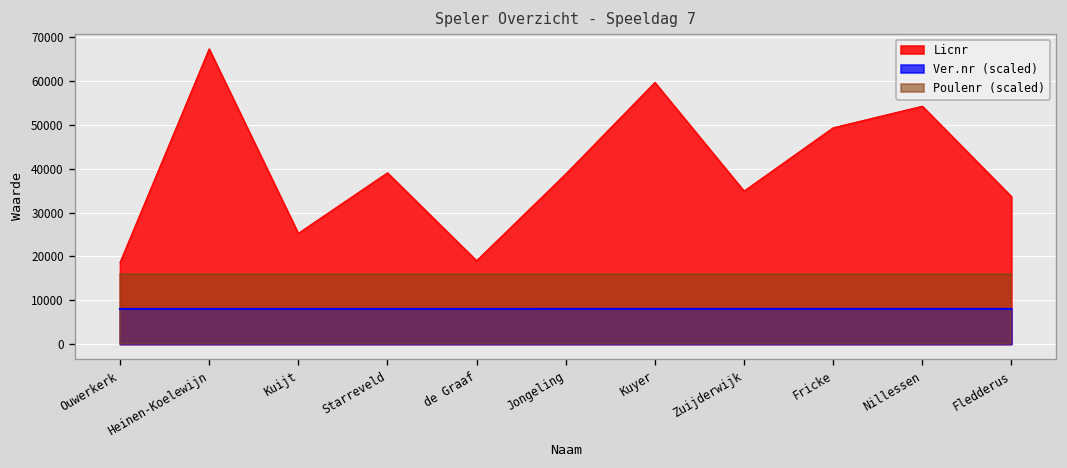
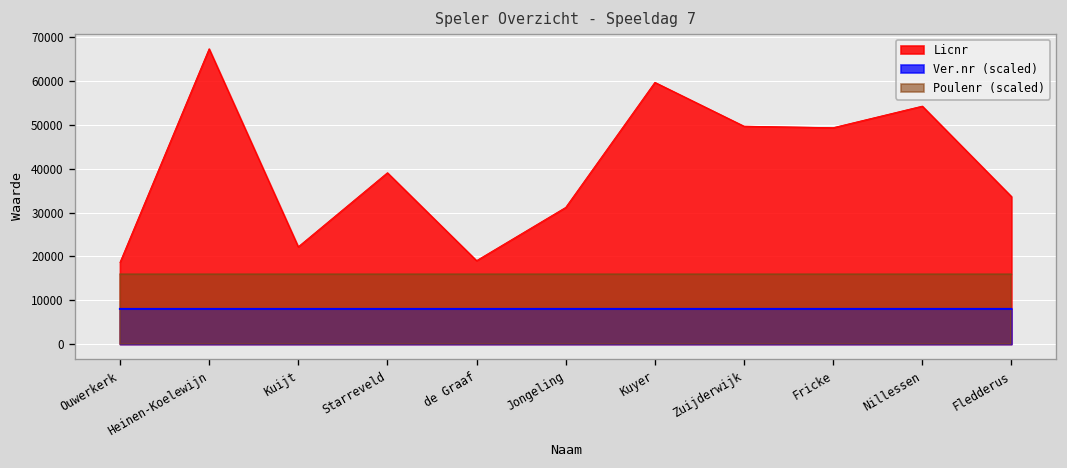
Licnr, Kuijt: 25000 -> 22000
Licnr, Jongeling: 39000 -> 31000
Licnr, Zuijderwijk: 35000 -> 50000
